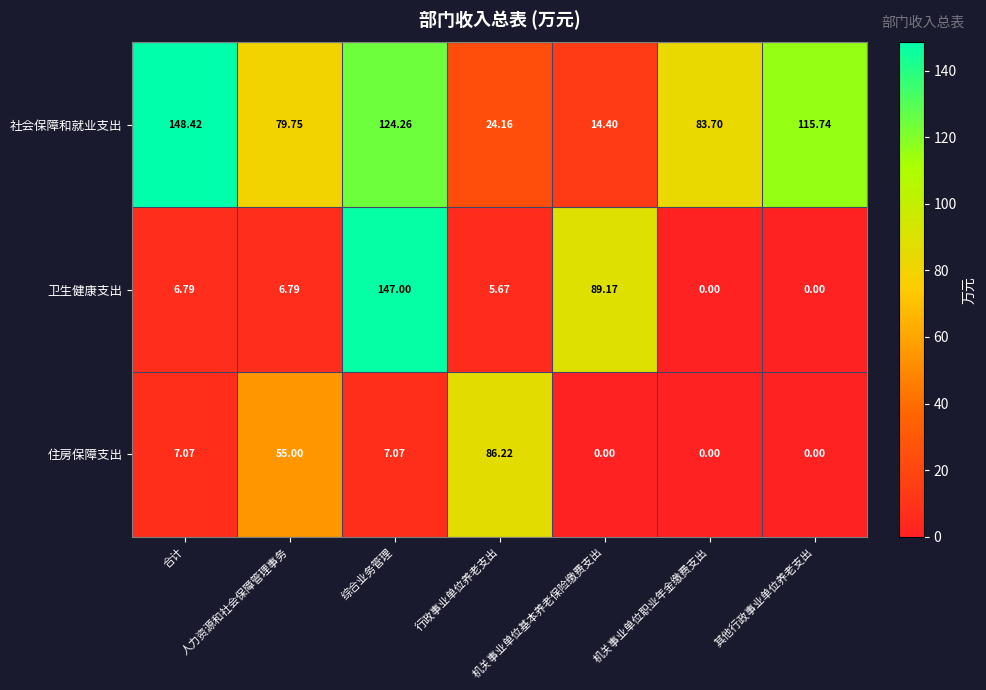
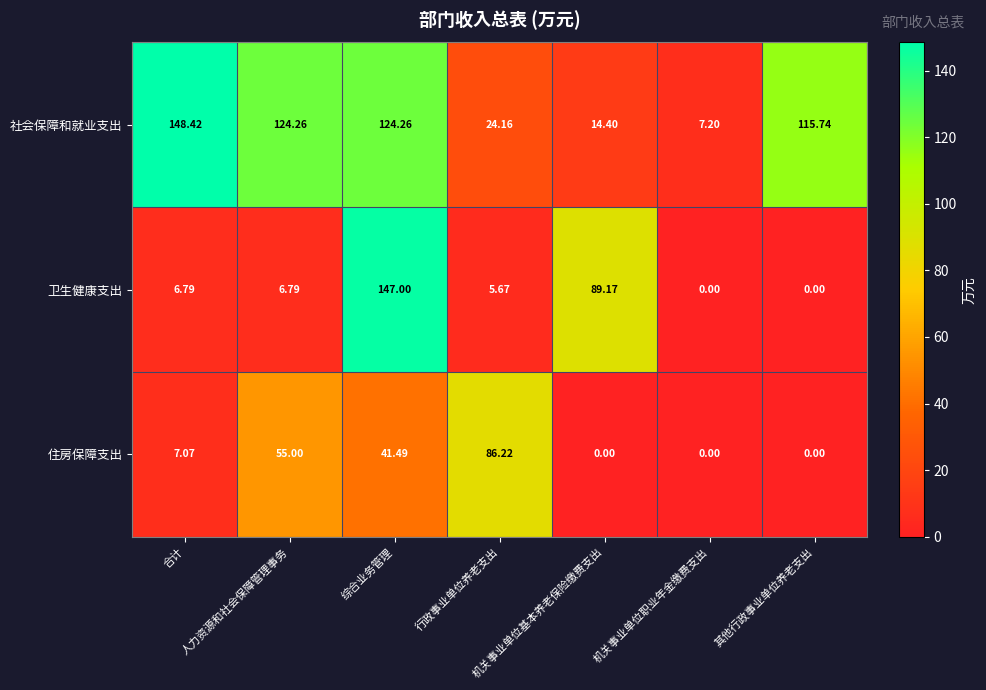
社会保障和就业支出, 人力资源和社会保障管理事务: 79.75 -> 124.26
社会保障和就业支出, 机关事业单位职业年金缴费支出: 83.70 -> 7.20
住房保障支出, 综合业务管理: 7.07 -> 41.49
